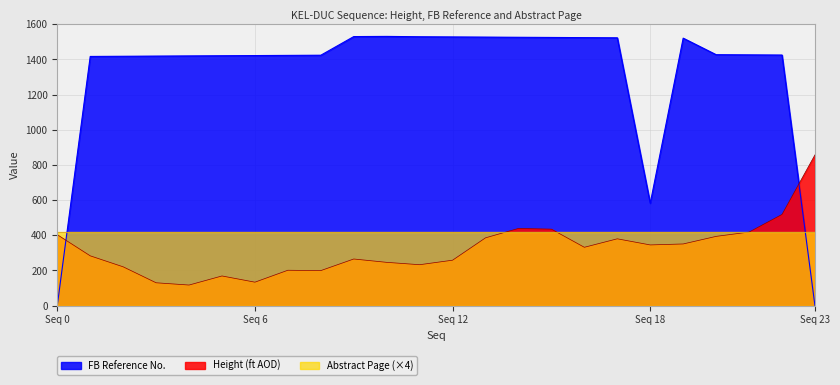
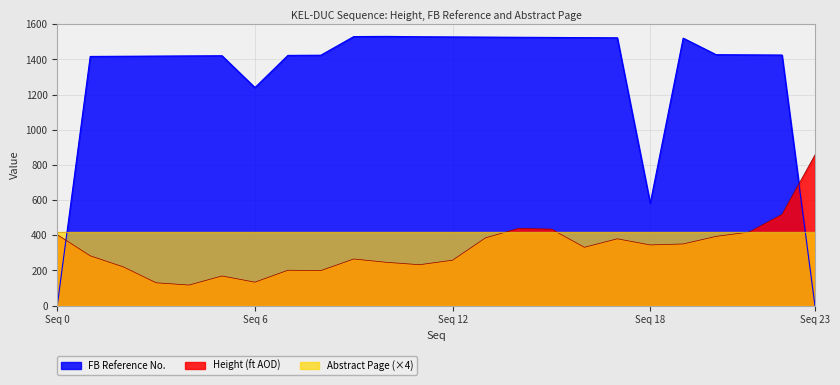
FB Reference No., Seq 6: 1420 -> 1240
